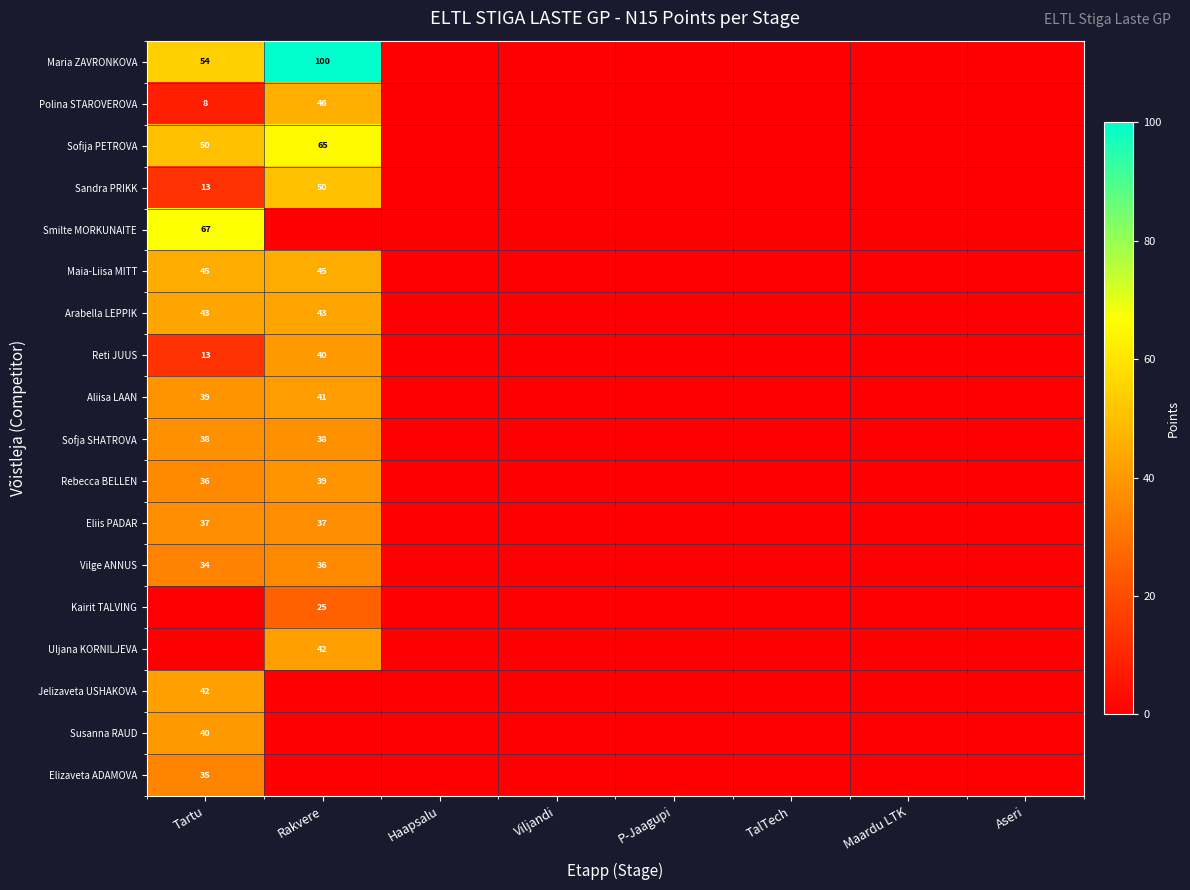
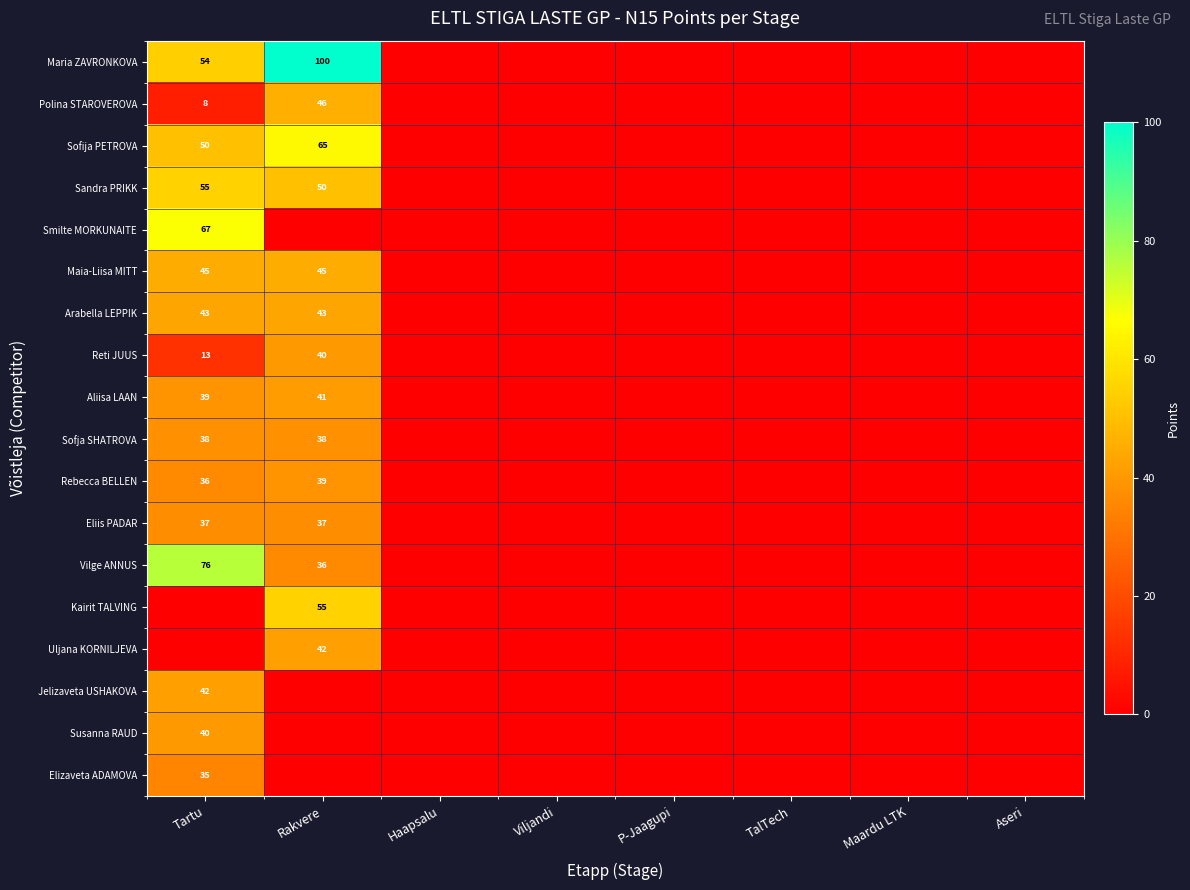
Sandra PRIKK, Tartu: 13 -> 55
Vilge ANNUS, Tartu: 34 -> 76
Kairit TALVING, Rakvere: 25 -> 55
